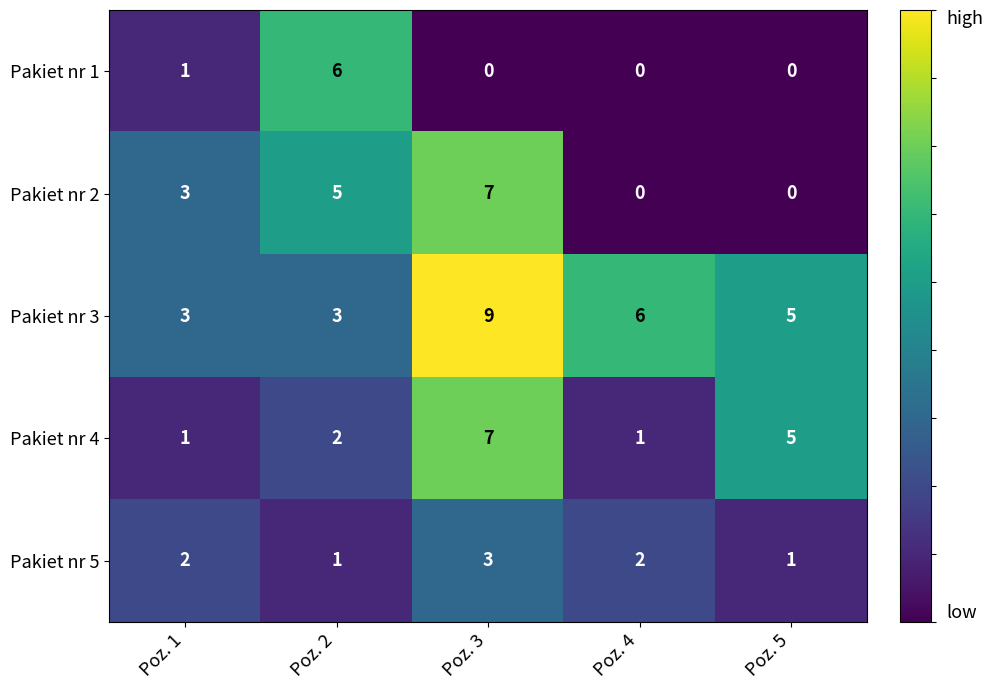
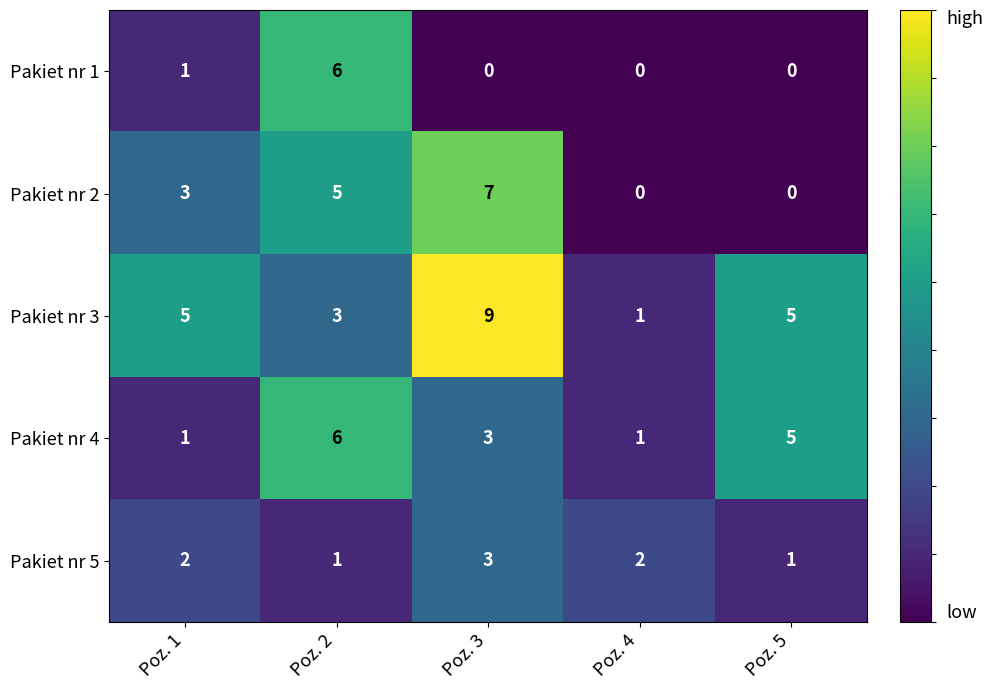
Pakiet nr 3, Poz. 1: 3 -> 5
Pakiet nr 3, Poz. 4: 6 -> 1
Pakiet nr 4, Poz. 2: 2 -> 6
Pakiet nr 4, Poz. 3: 7 -> 3
